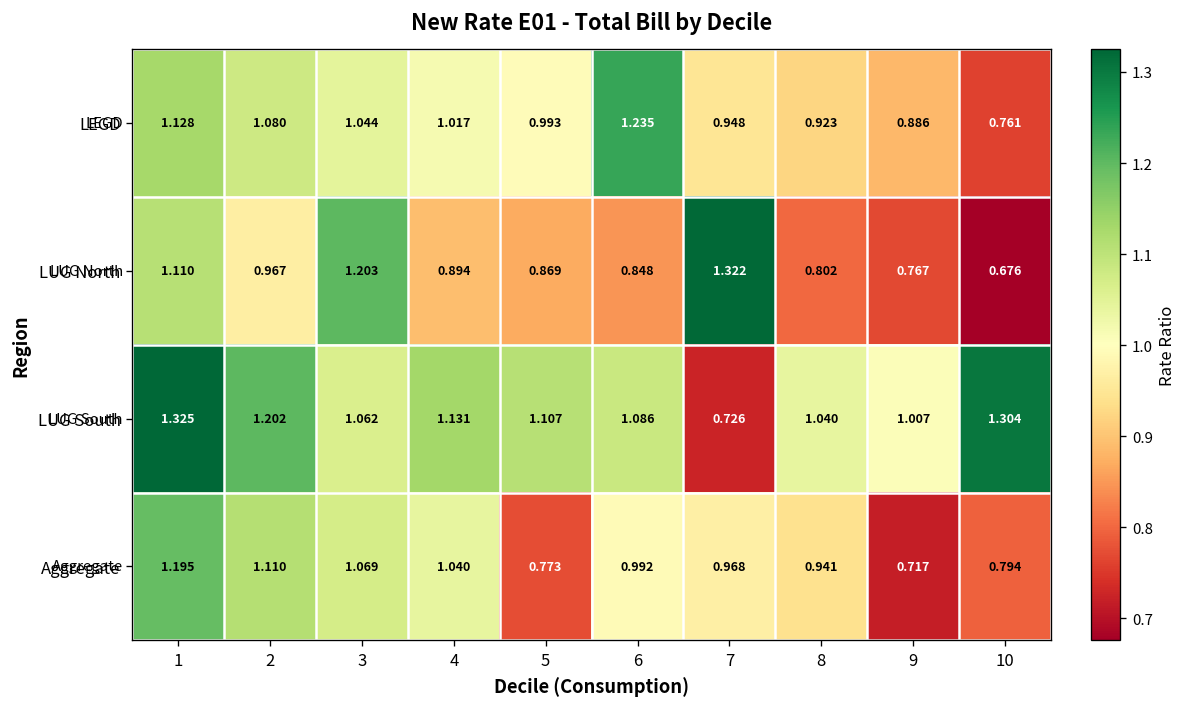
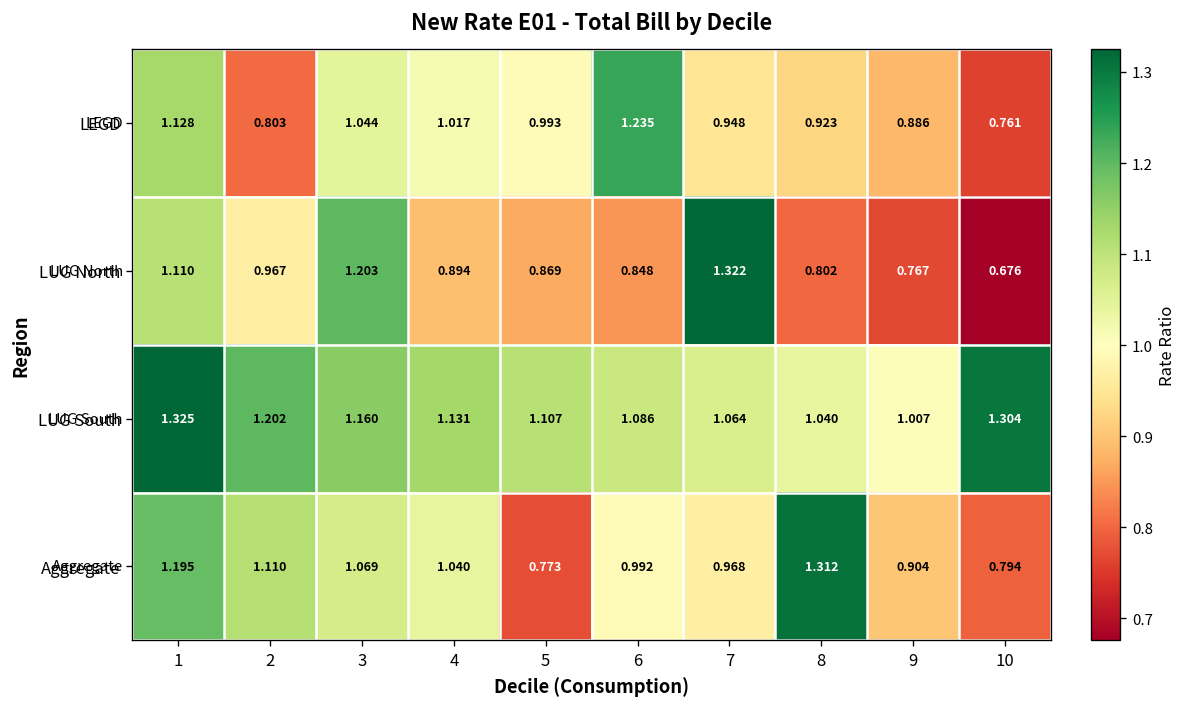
LEGD, 2: 1.080 -> 0.803
LUG South, 3: 1.062 -> 1.160
LUG South, 7: 0.726 -> 1.064
Aggregate, 8: 0.941 -> 1.312
Aggregate, 9: 0.717 -> 0.904
